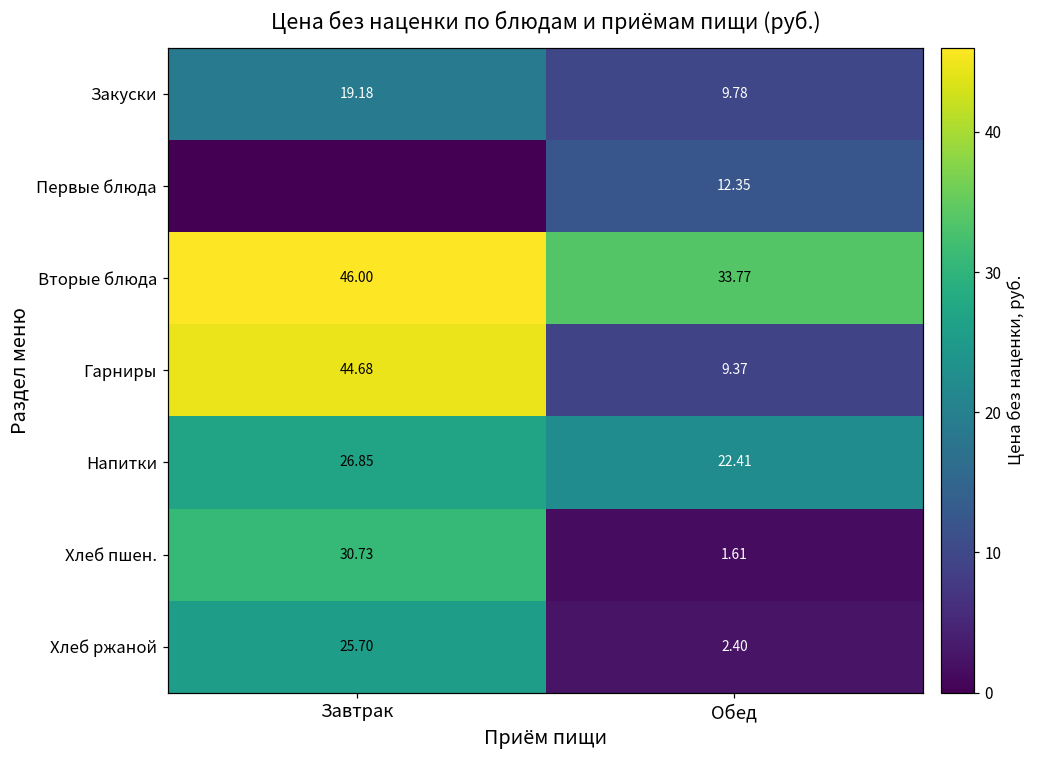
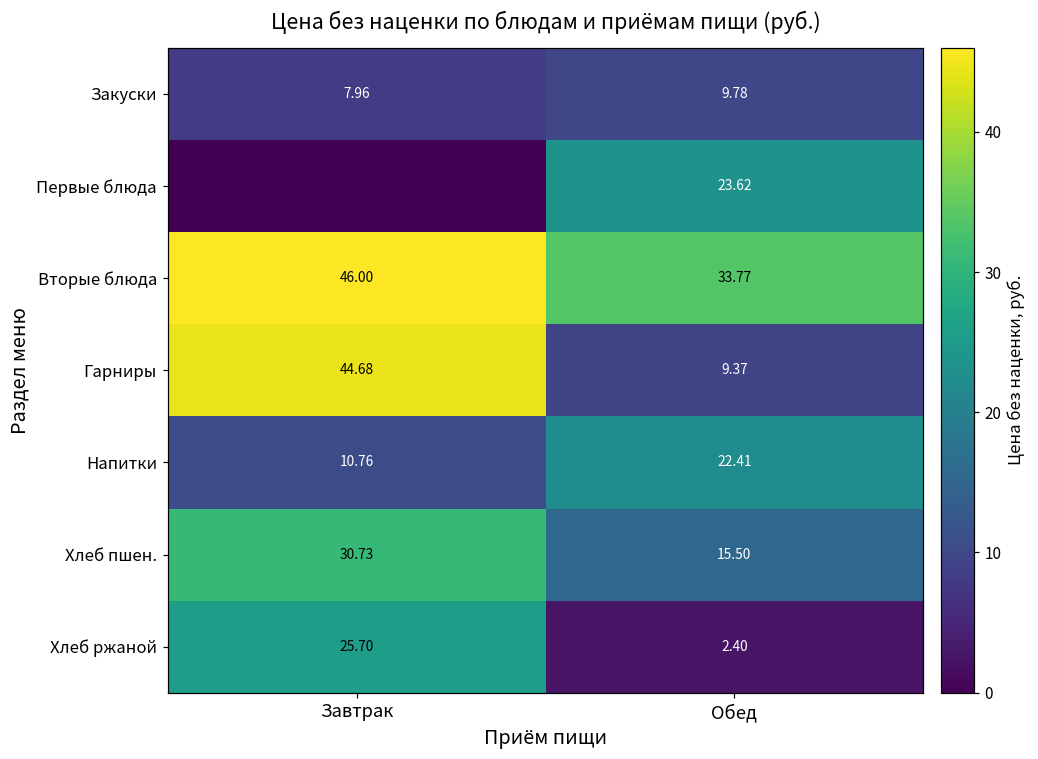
Закуски, Завтрак: 19.18 -> 7.96
Первые блюда, Обед: 12.35 -> 23.62
Напитки, Завтрак: 26.85 -> 10.76
Хлеб пшен., Обед: 1.61 -> 15.50
